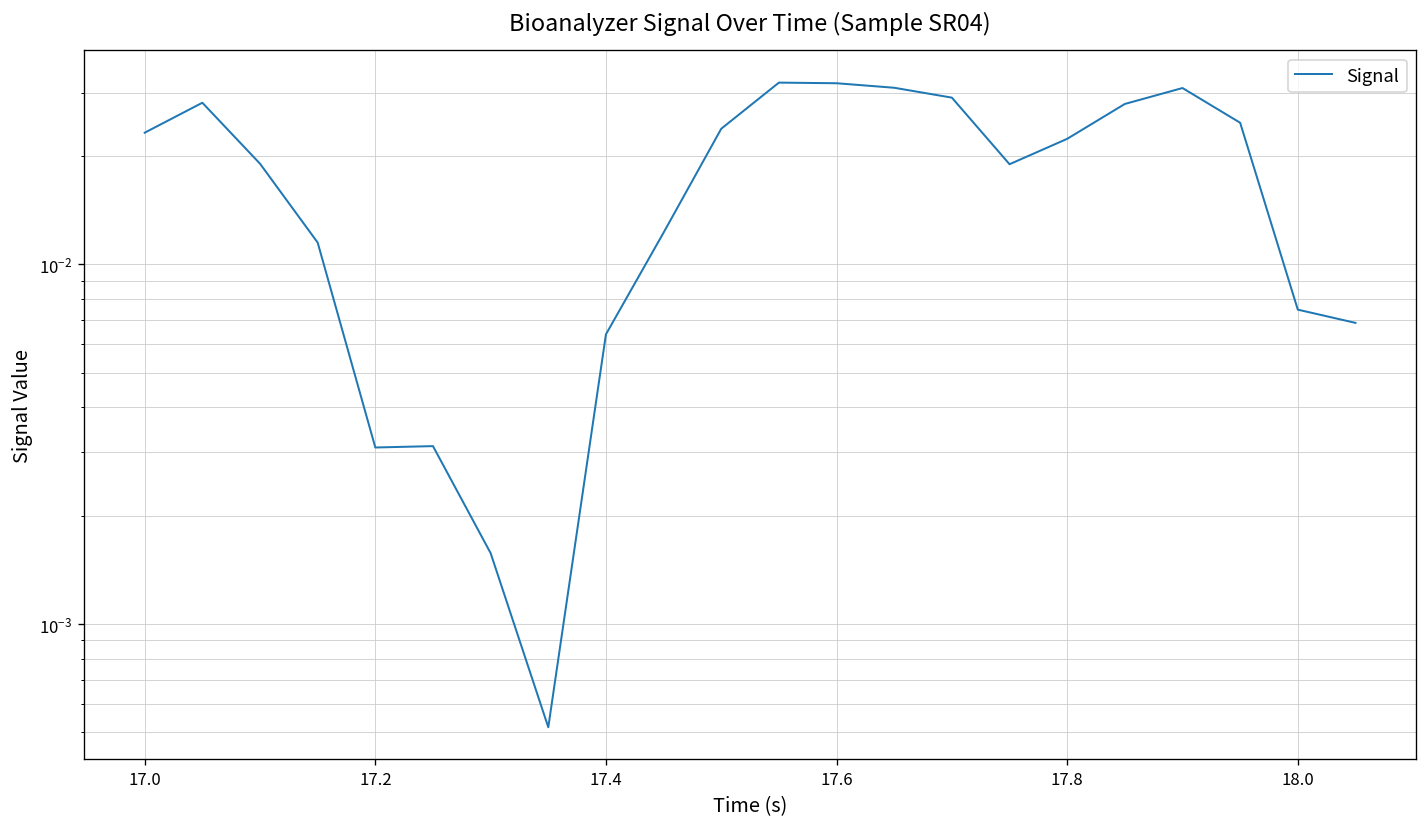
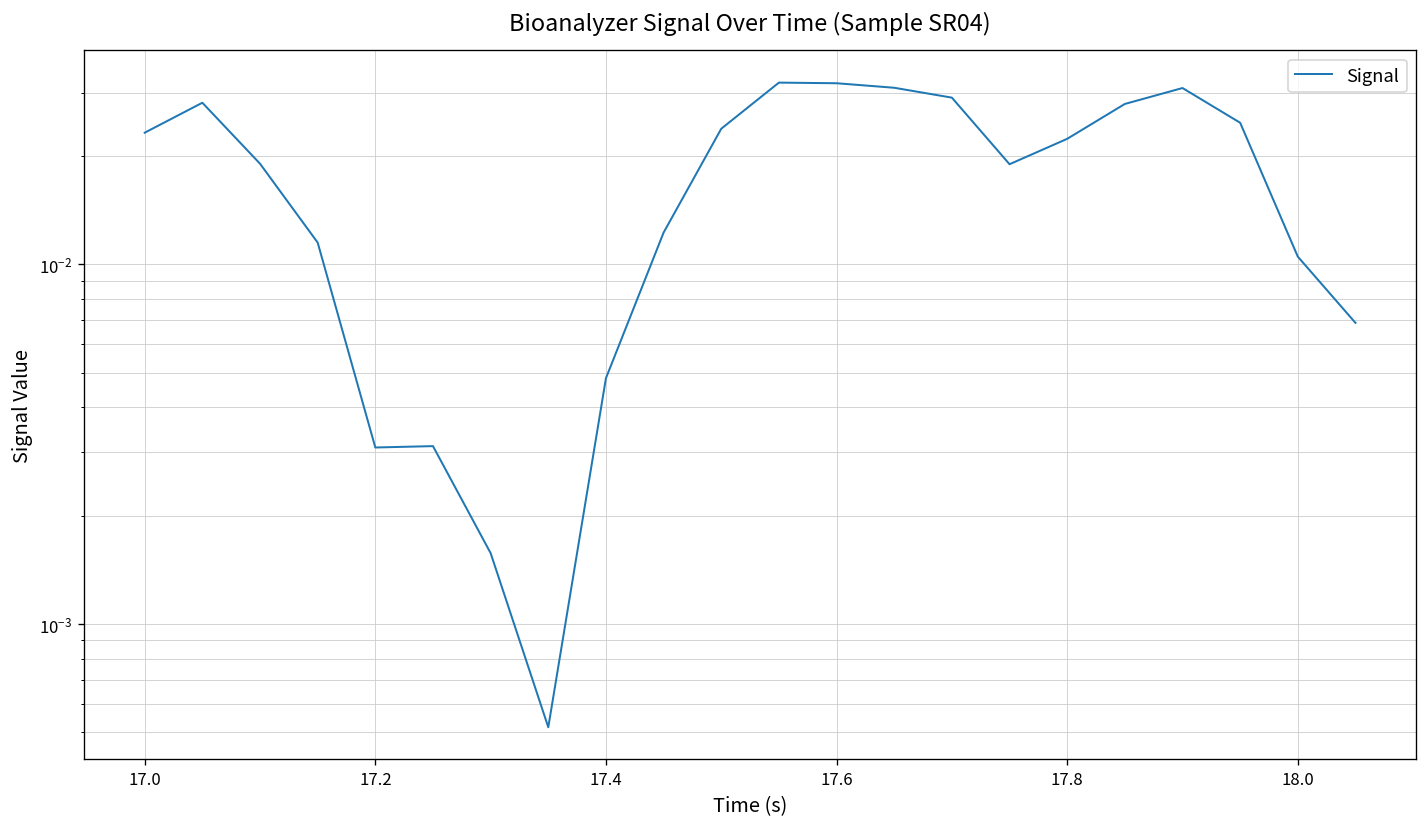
17.4: 0.0064 -> 0.0048
18.0: 0.0075 -> 0.0105
